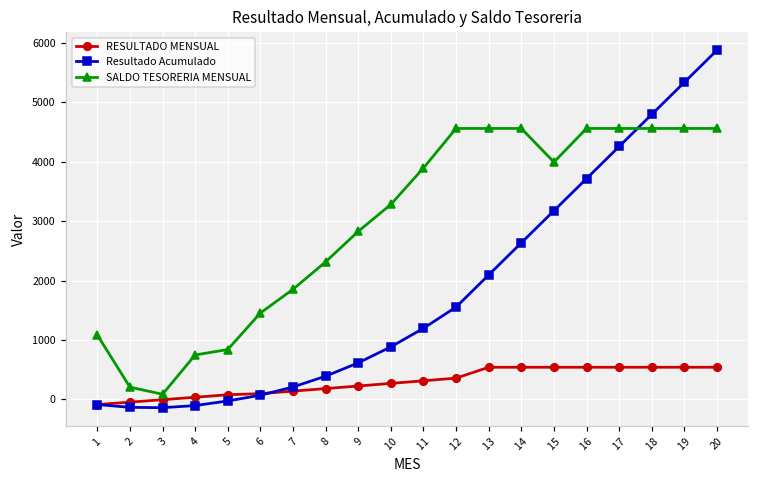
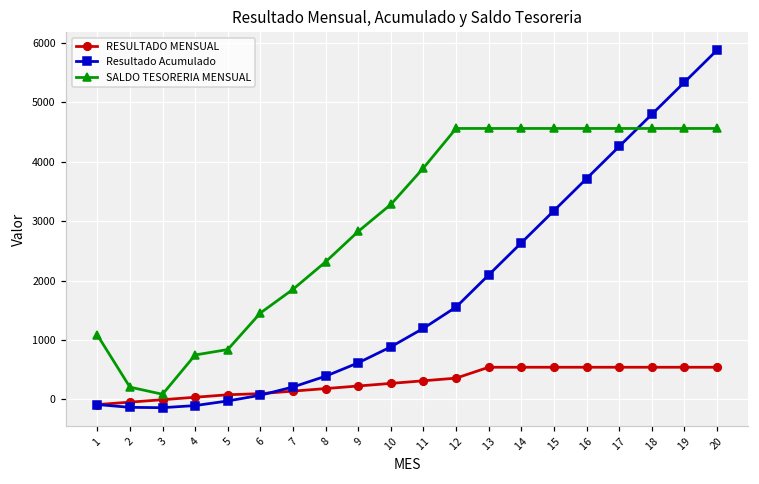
SALDO TESORERIA MENSUAL, 15: 4000 -> 4600
